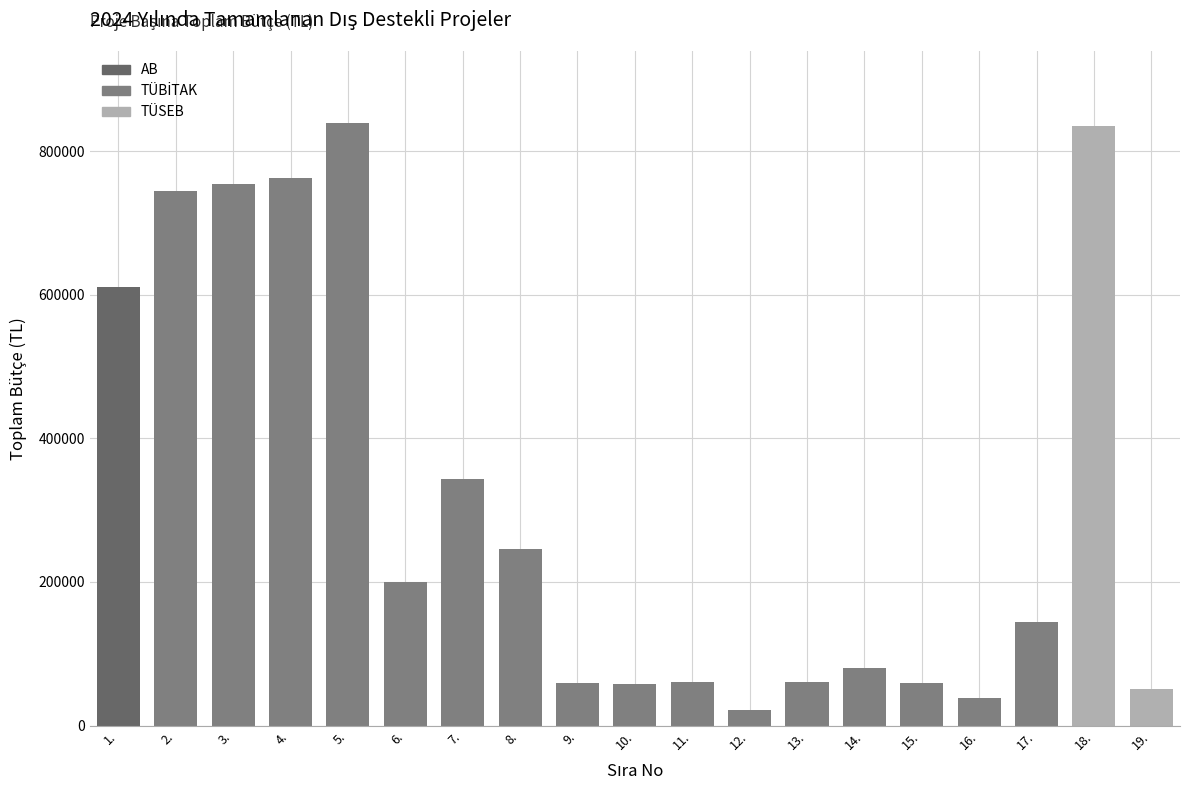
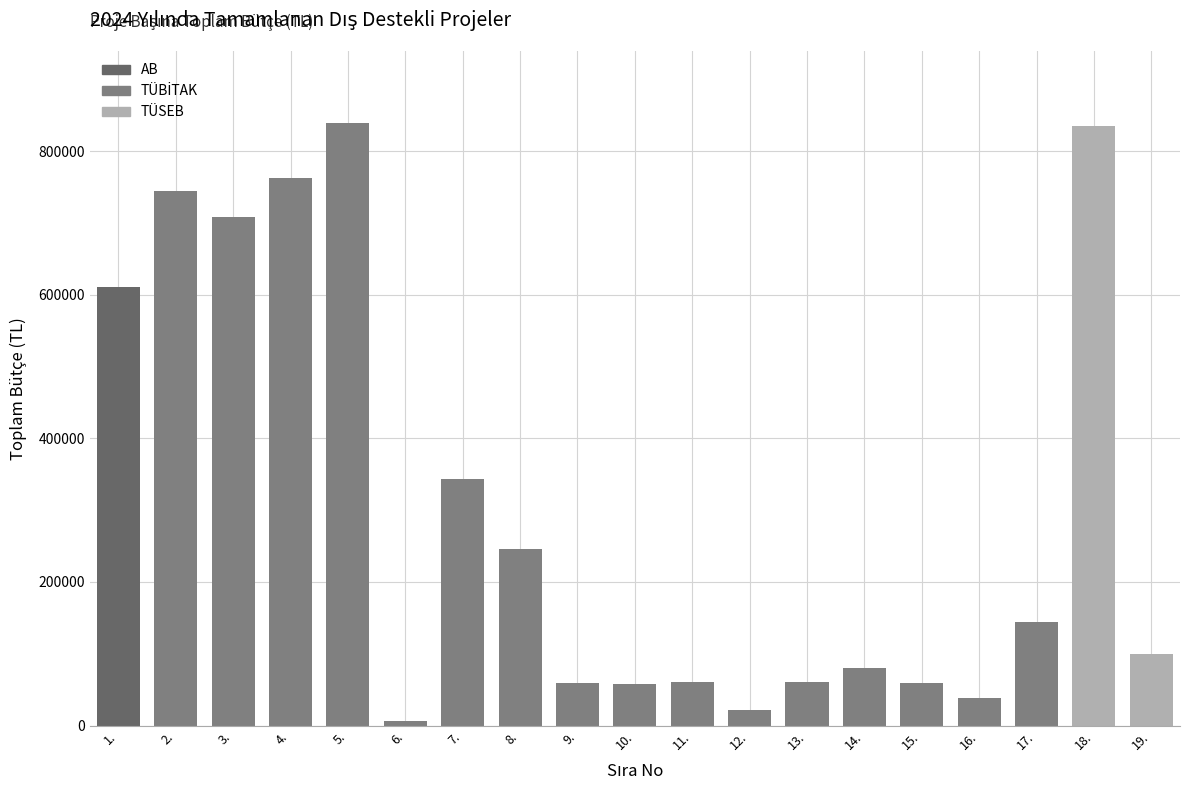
3.: 750000 -> 710000
6.: 200000 -> 10000
19.: 50000 -> 100000
